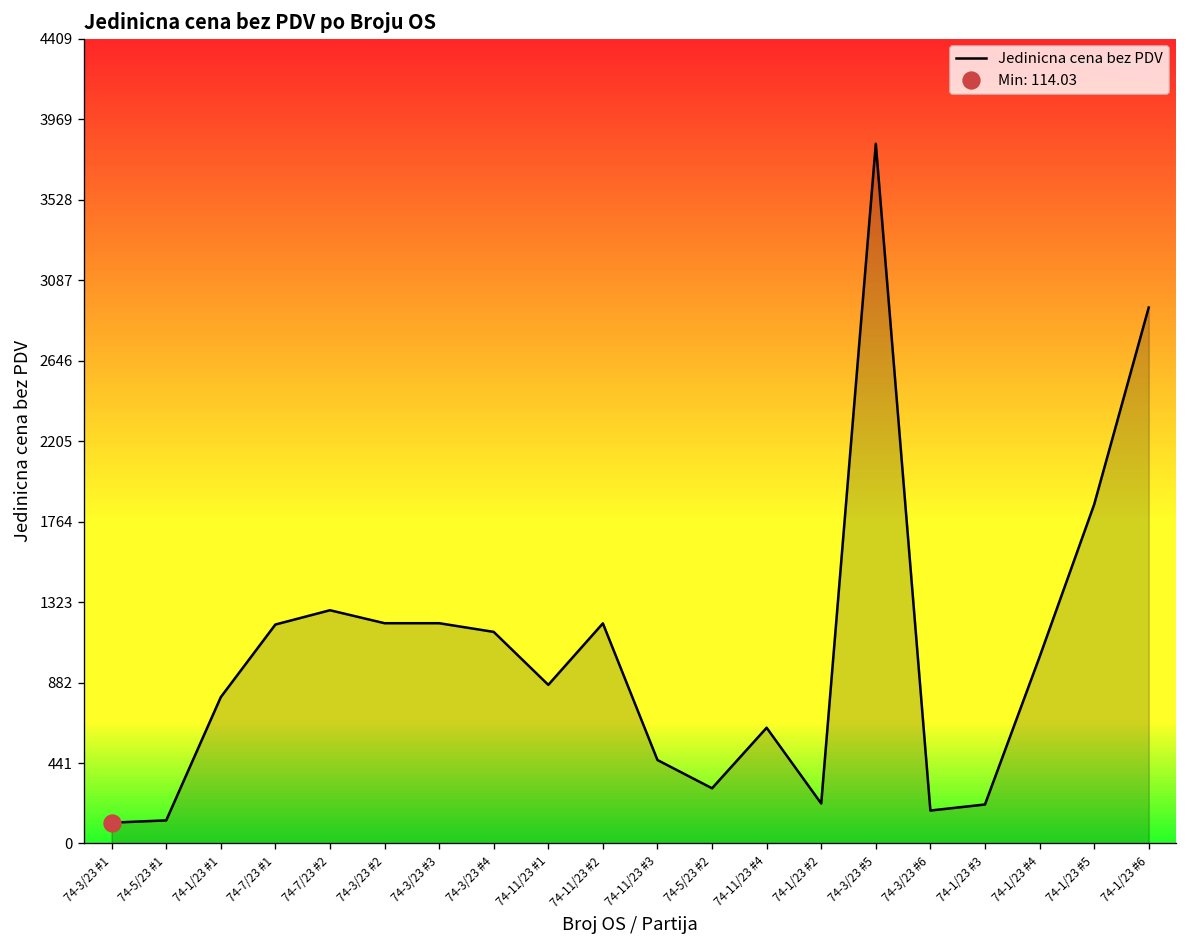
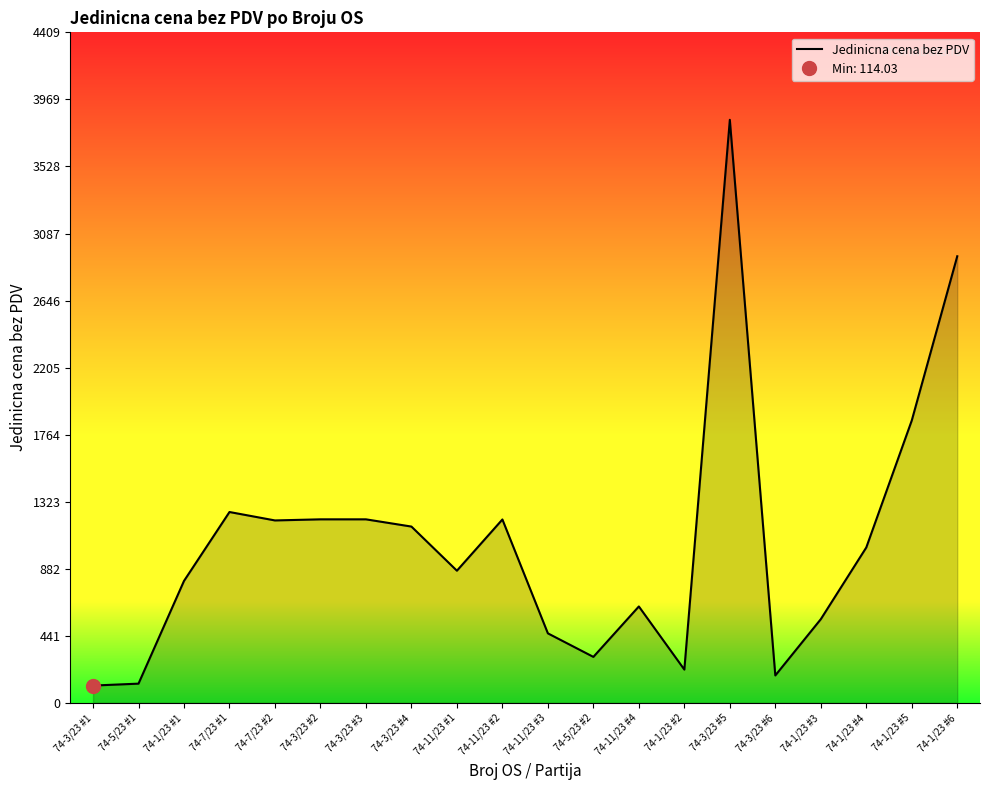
Jedinicna cena bez PDV, 74-7/23 #1: 1200 -> 1260
Jedinicna cena bez PDV, 74-7/23 #2: 1280 -> 1200
Jedinicna cena bez PDV, 74-1/23 #3: 210 -> 550
